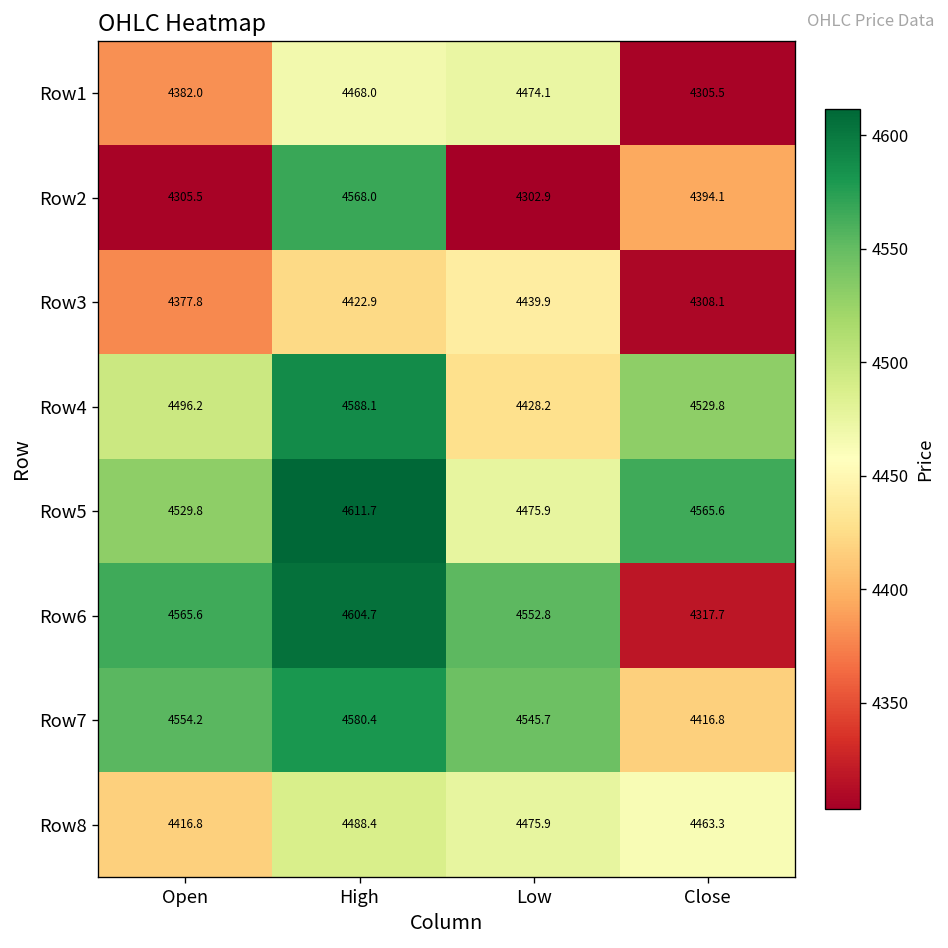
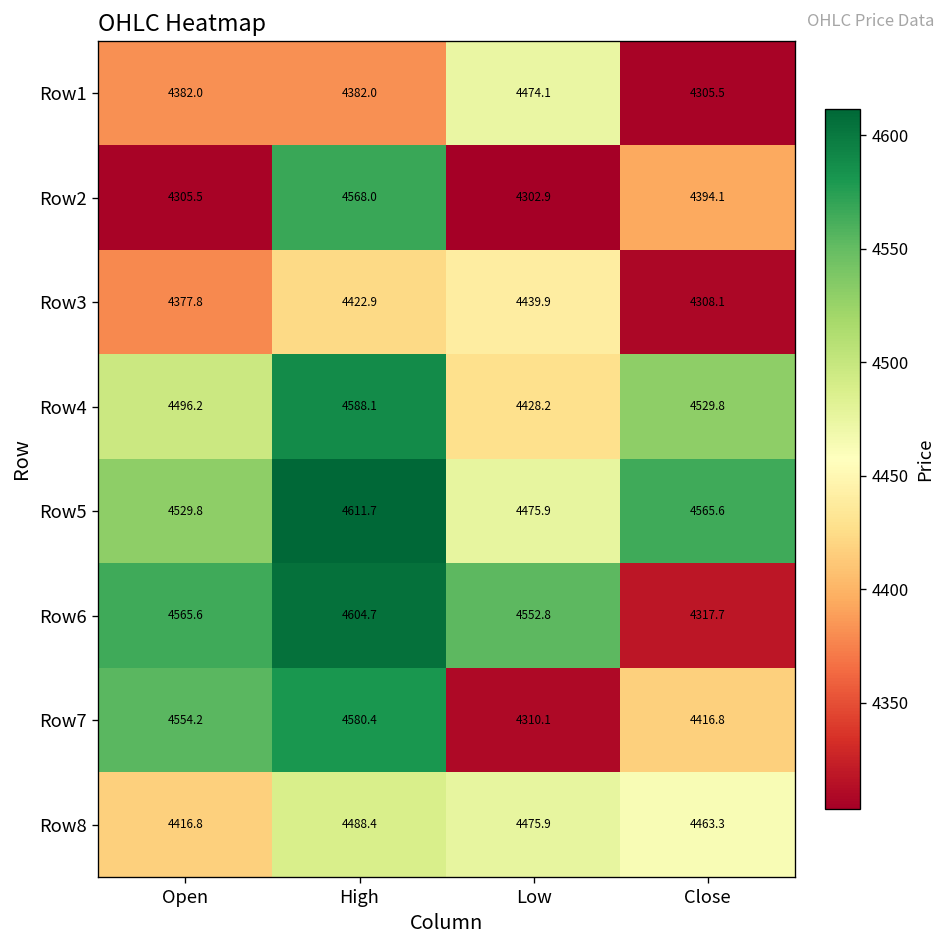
Row1, High: 4468.0 -> 4382.0
Row7, Low: 4545.7 -> 4310.1
